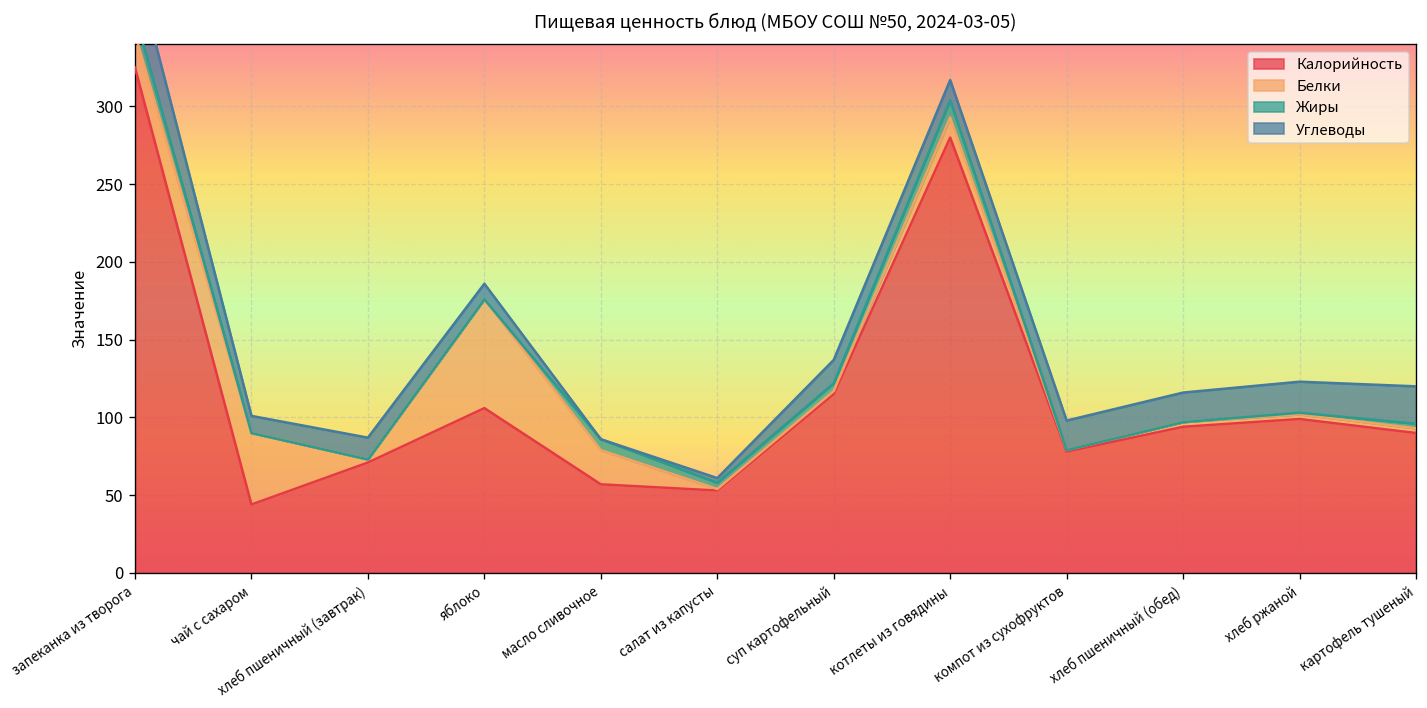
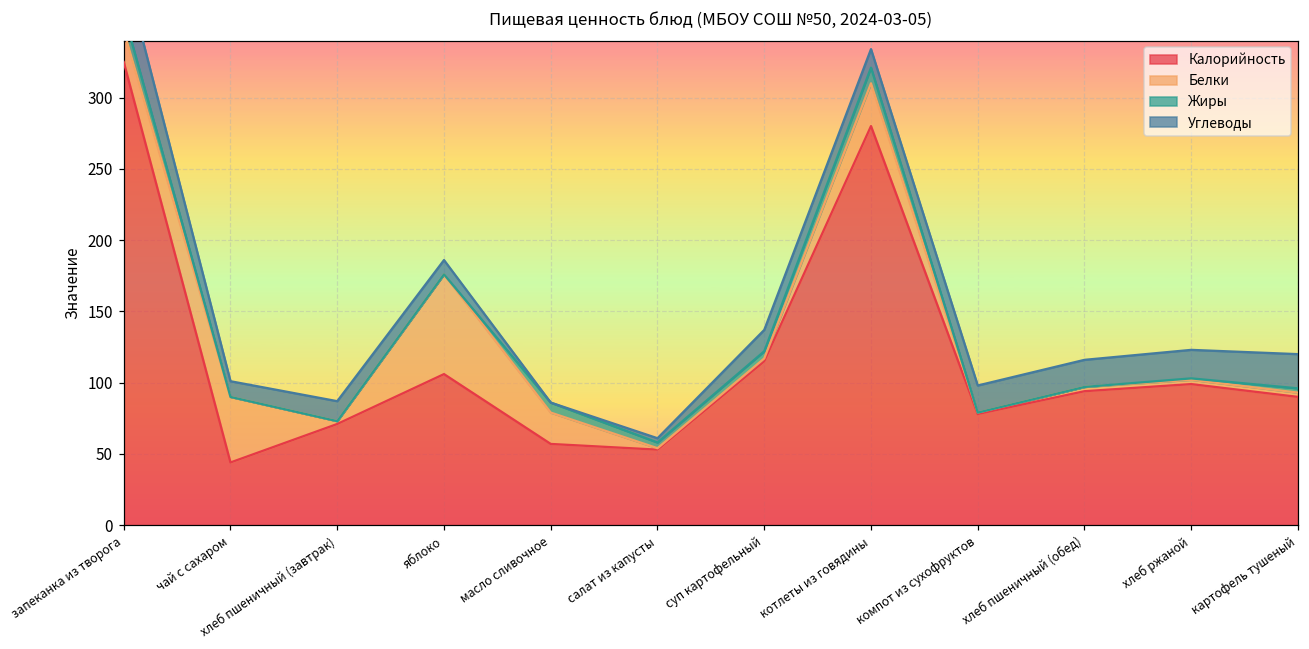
Белки, котлеты из говядины: 13 -> 30
